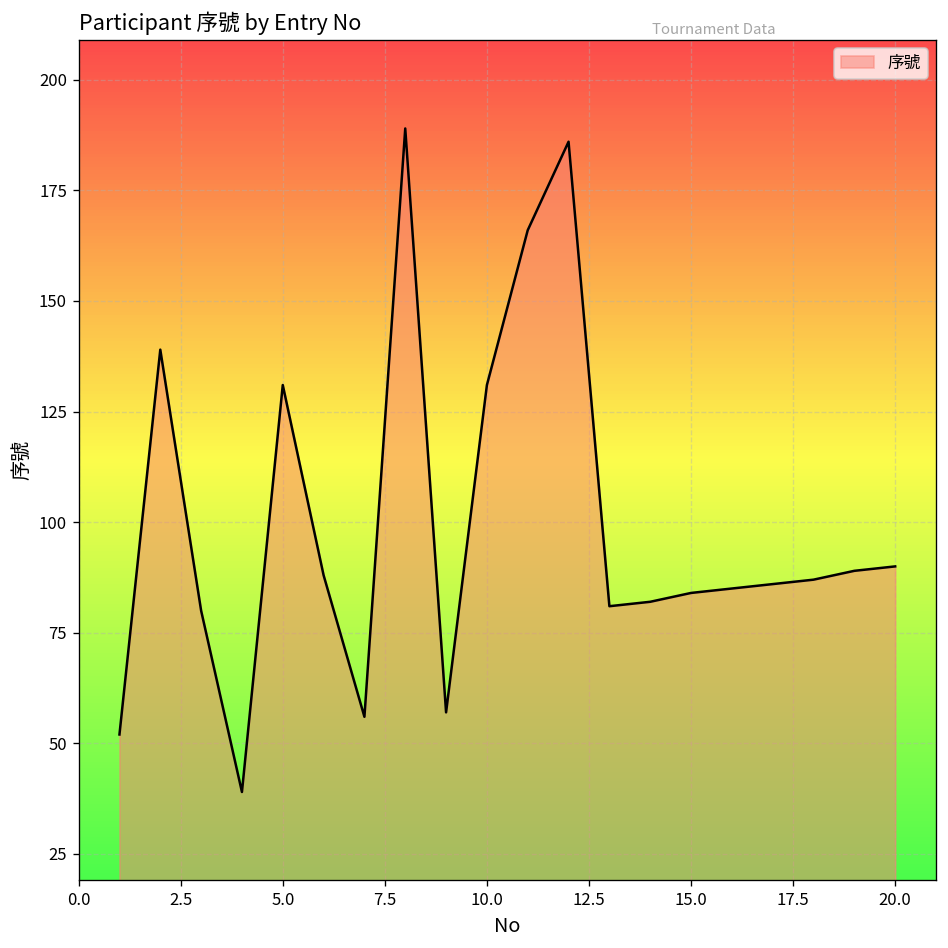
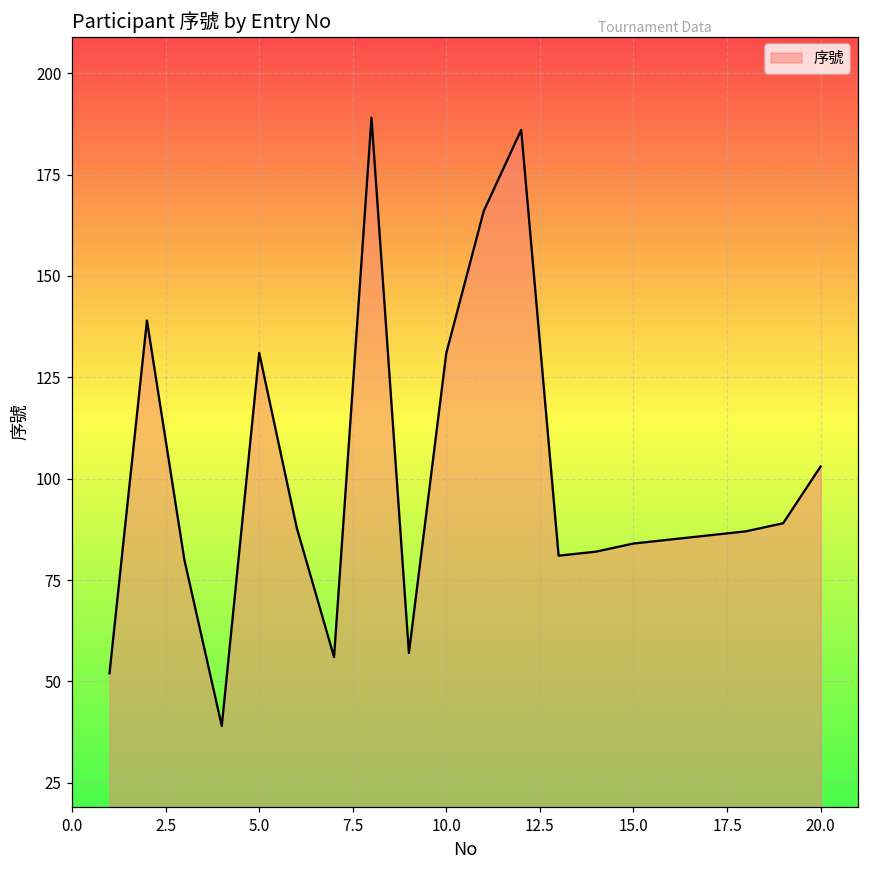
20.0: 90 -> 103
